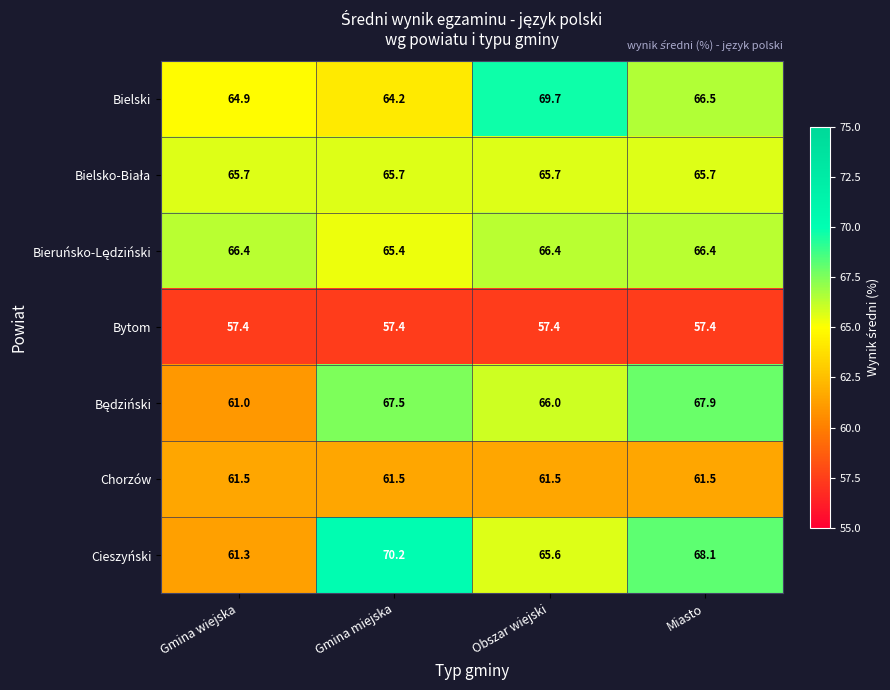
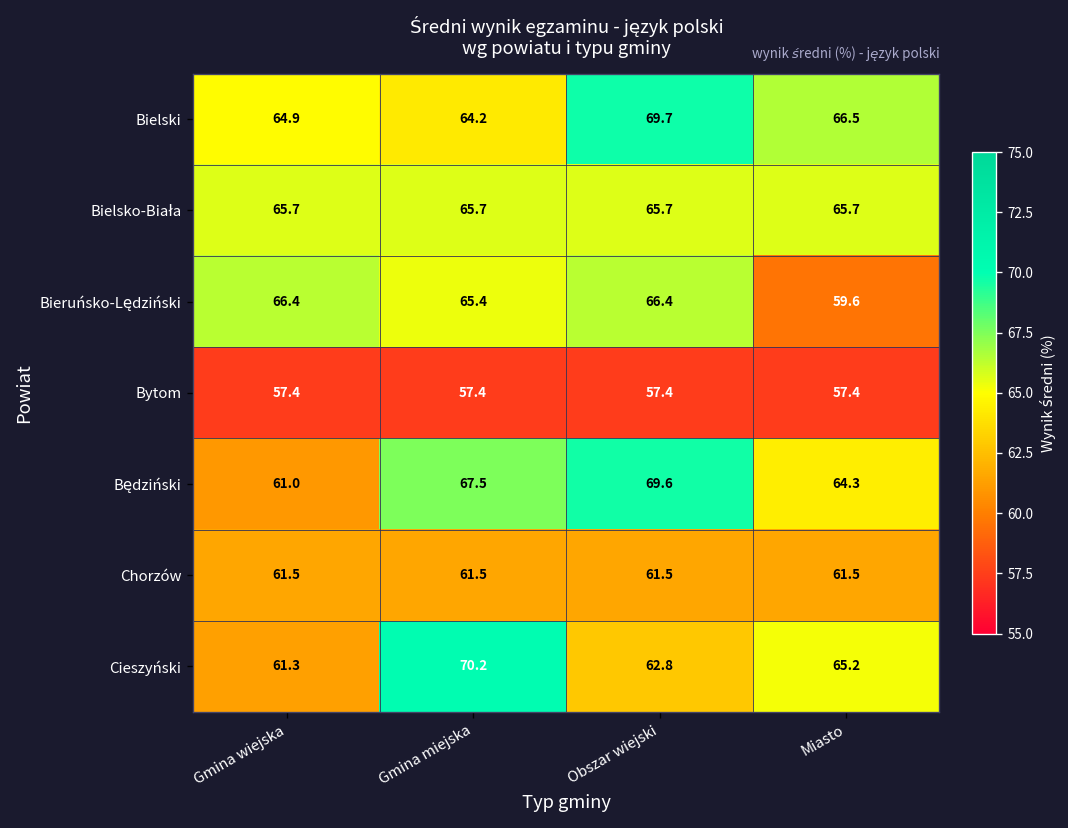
Bieruńsko-Lędziński, Miasto: 66.4 -> 59.6
Będziński, Obszar wiejski: 66.0 -> 69.6
Będziński, Miasto: 67.9 -> 64.3
Cieszyński, Obszar wiejski: 65.6 -> 62.8
Cieszyński, Miasto: 68.1 -> 65.2
